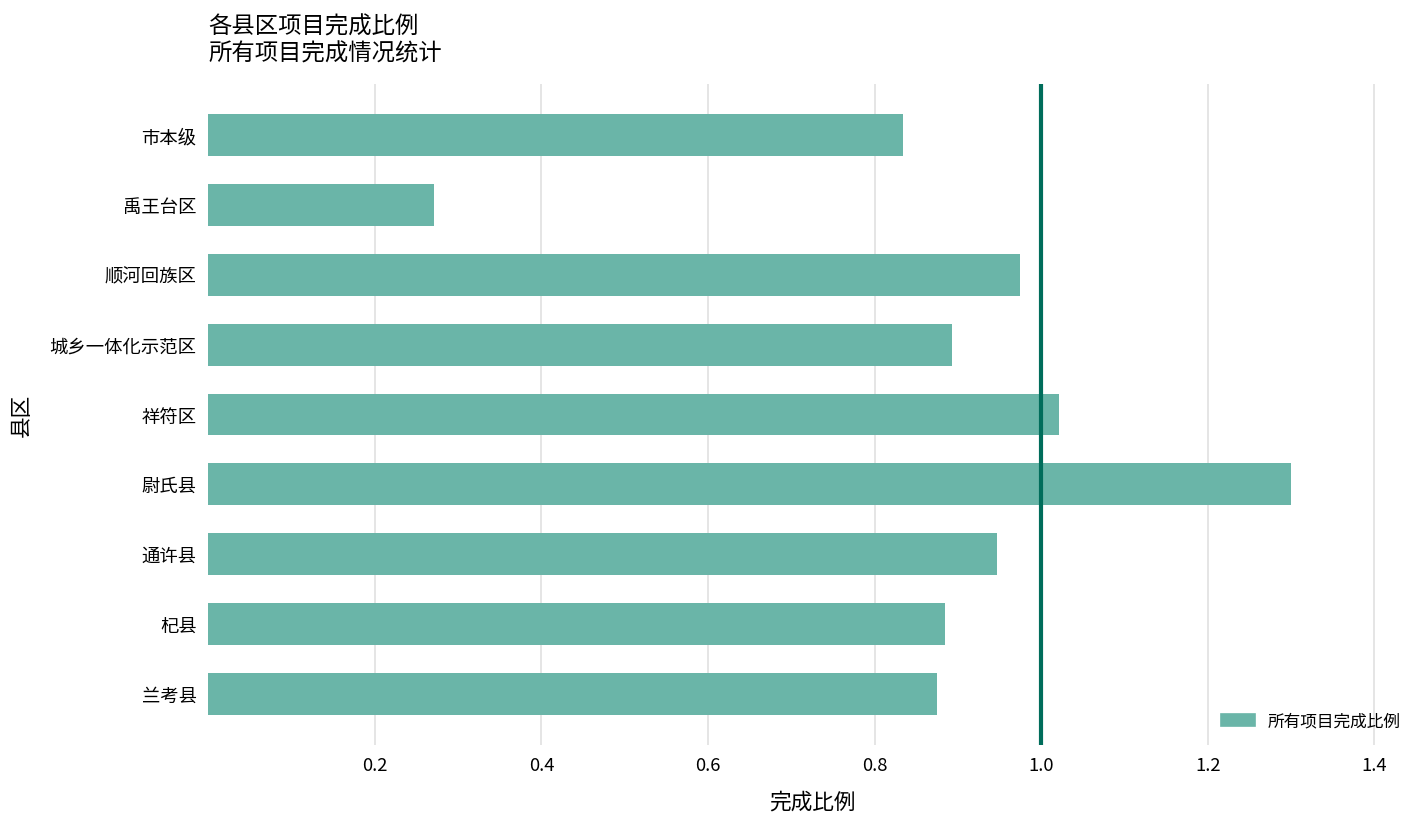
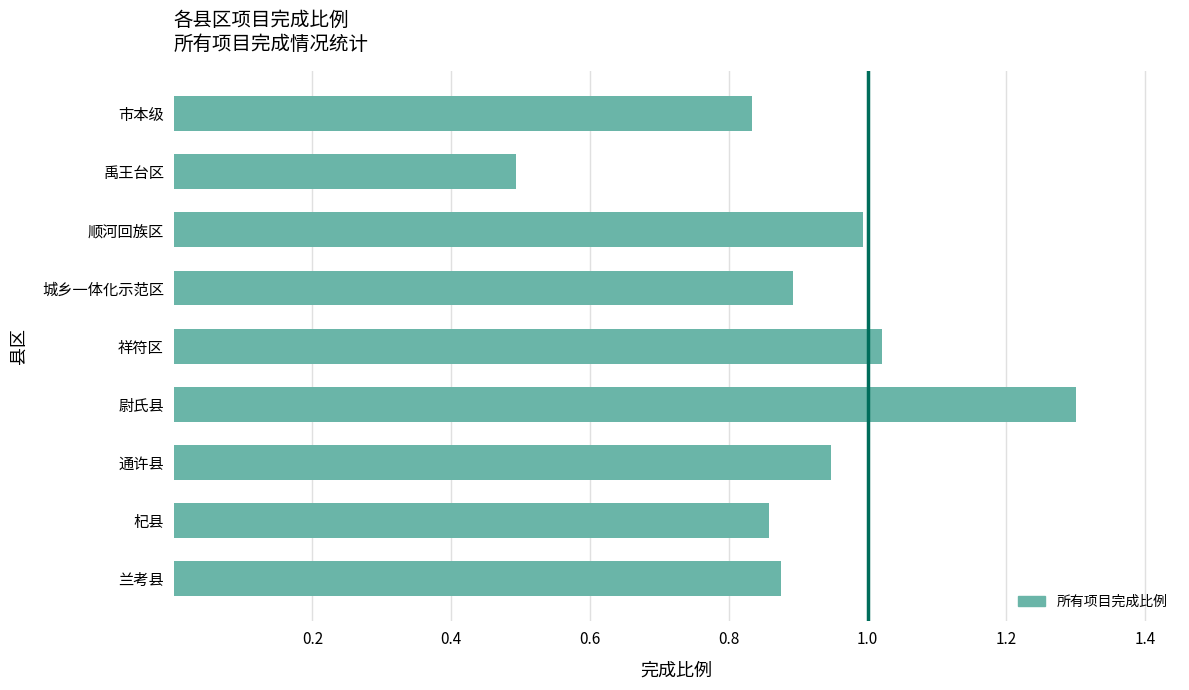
禹王台区: 0.27 -> 0.49
顺河回族区: 0.97 -> 0.99
杞县: 0.89 -> 0.86
